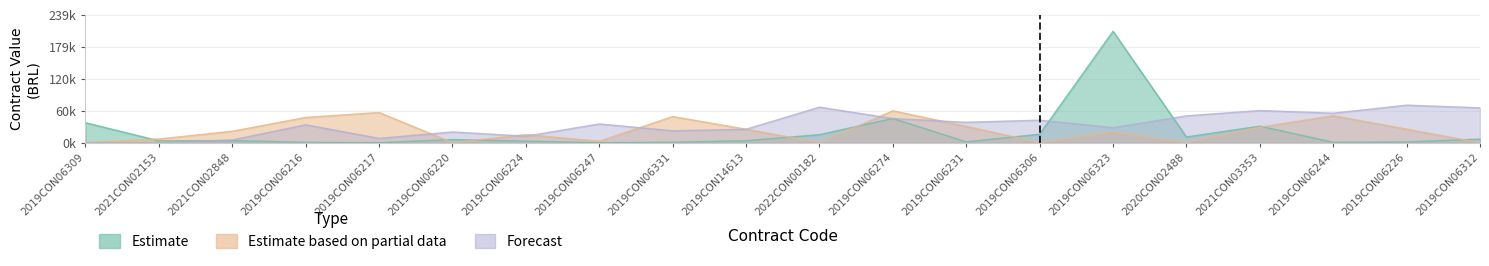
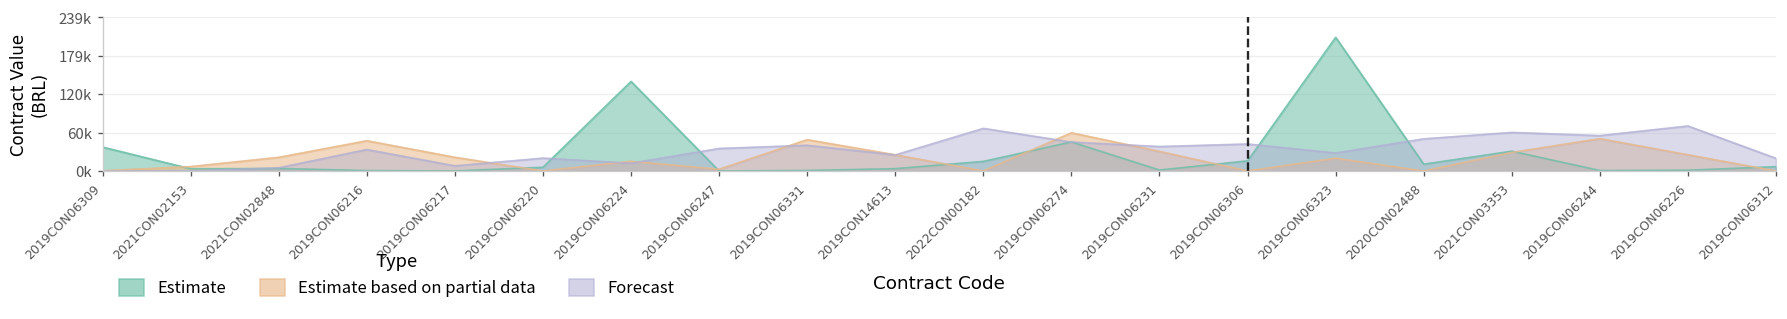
Estimate based on partial data, 2019CON06217: 60000 -> 20000
Estimate, 2019CON06224: 0 -> 140000
Forecast, 2019CON06331: 20000 -> 40000
Forecast, 2019CON06312: 60000 -> 20000
